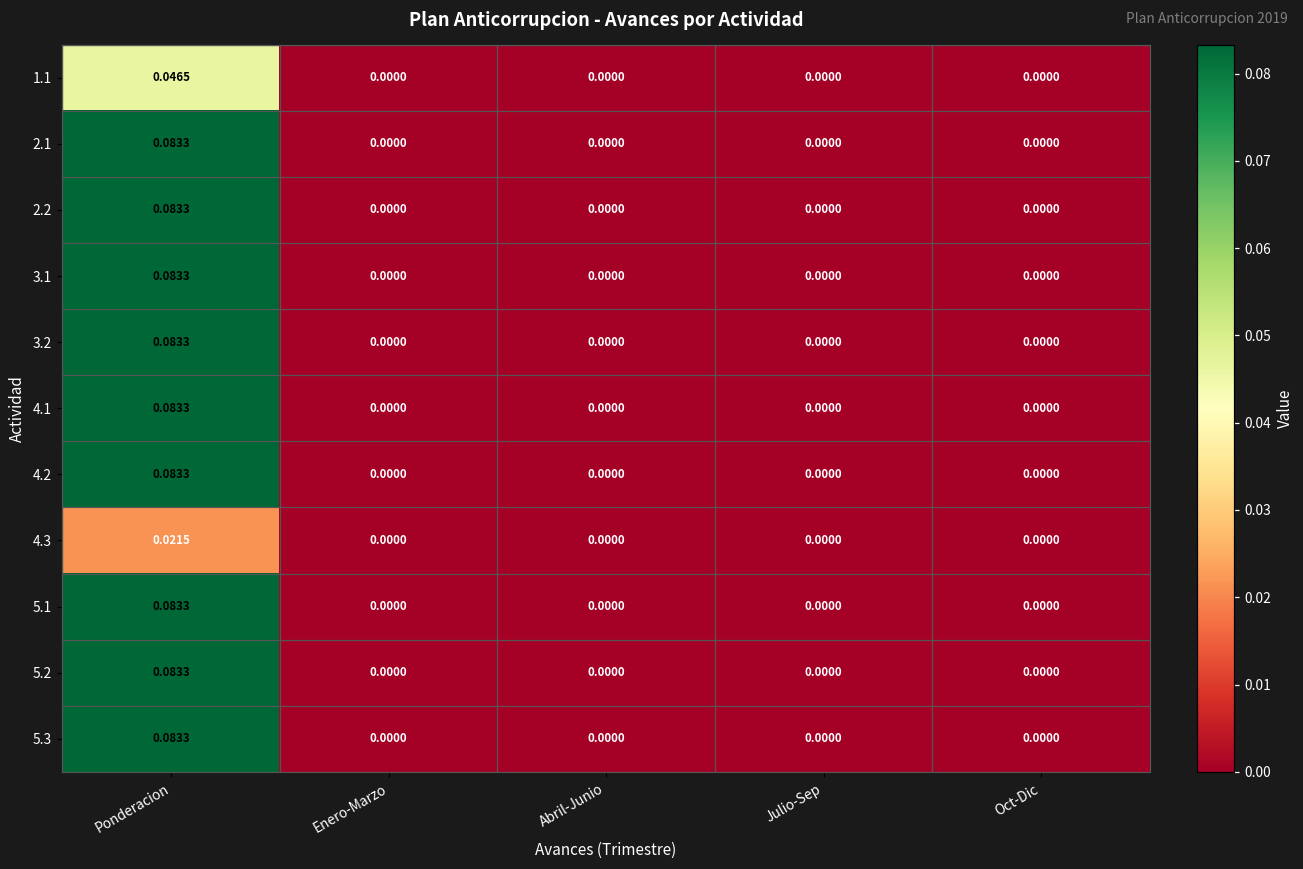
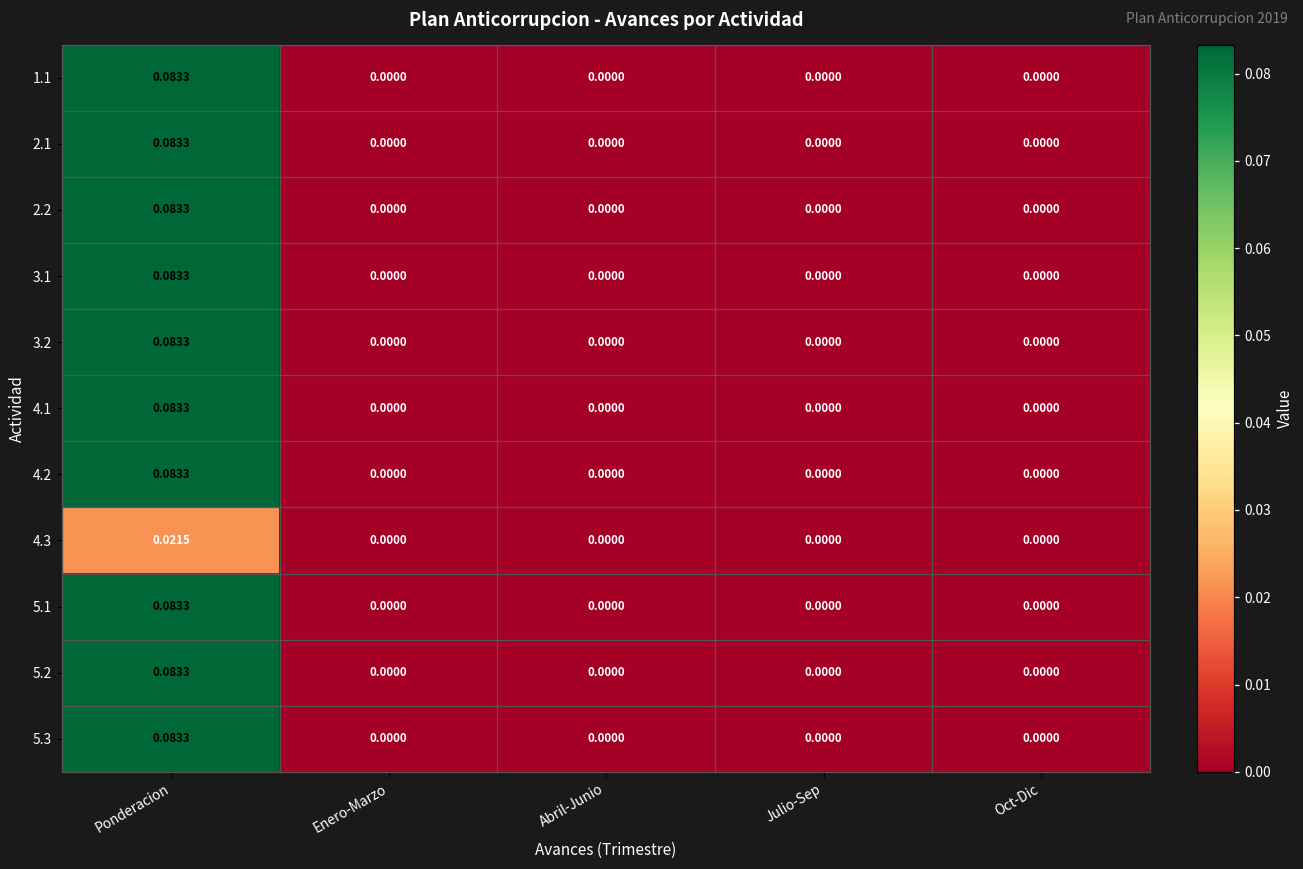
1.1, Ponderacion: 0.0465 -> 0.0833
